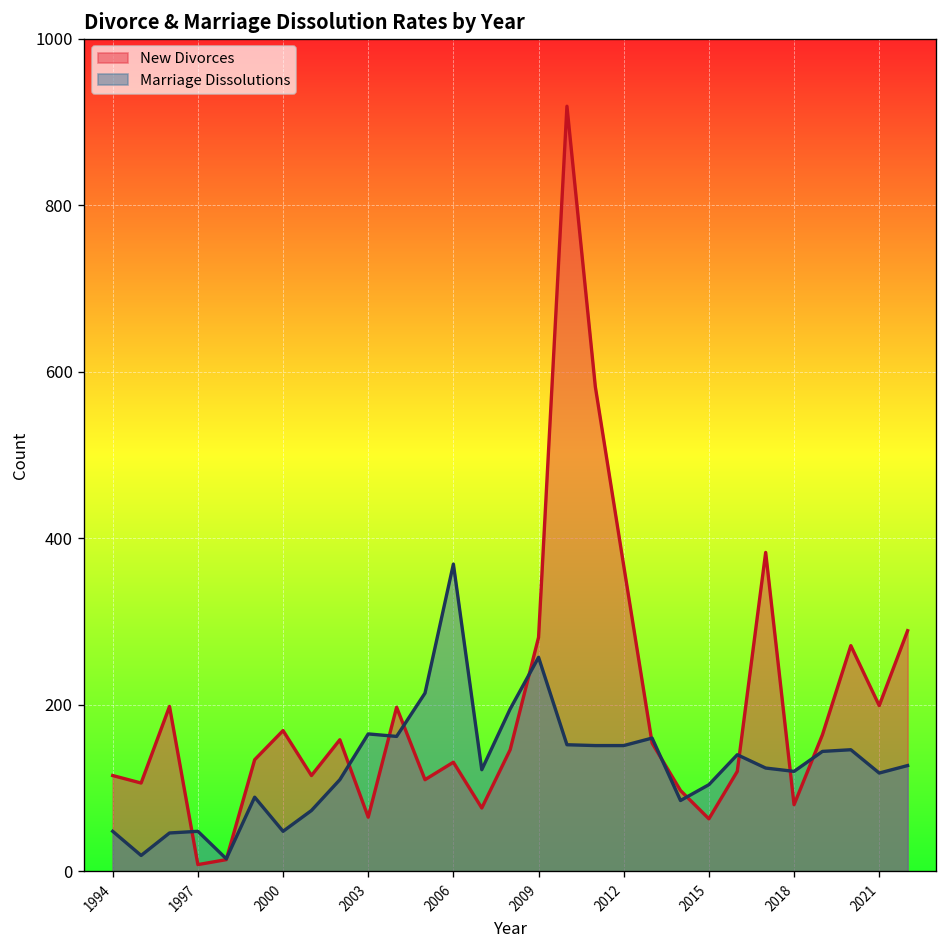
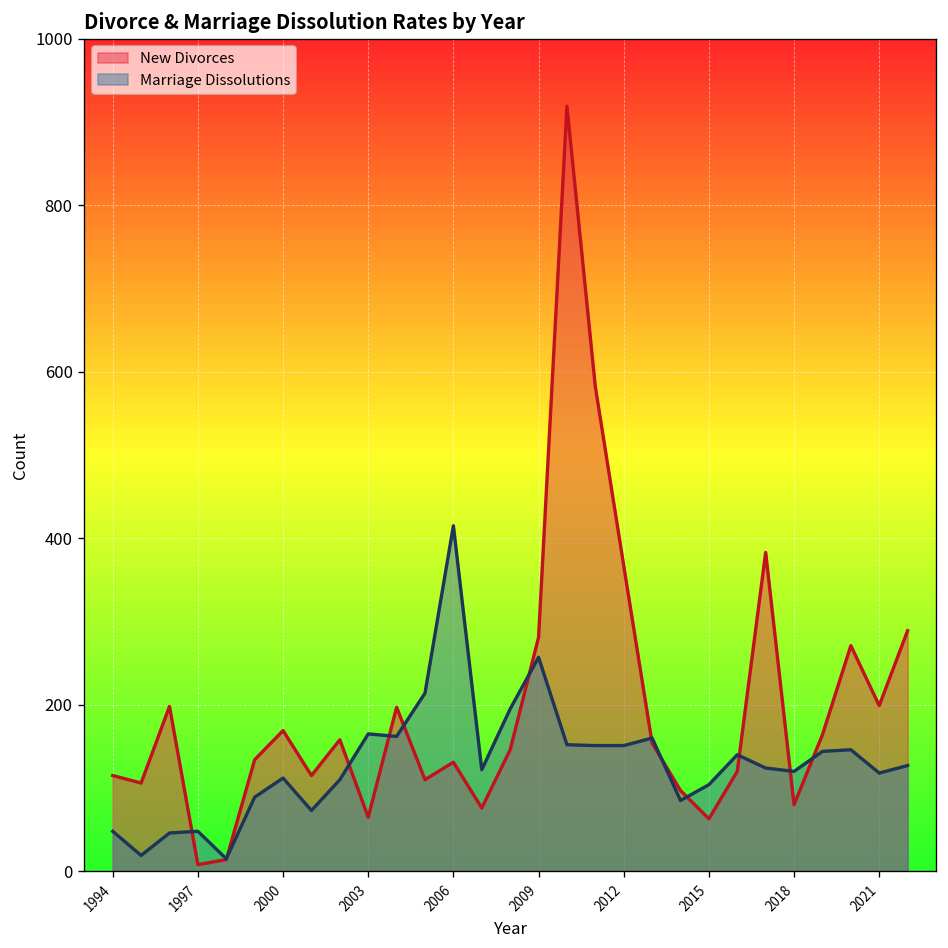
Marriage Dissolutions, 2000: 50 -> 110
Marriage Dissolutions, 2006: 370 -> 420
